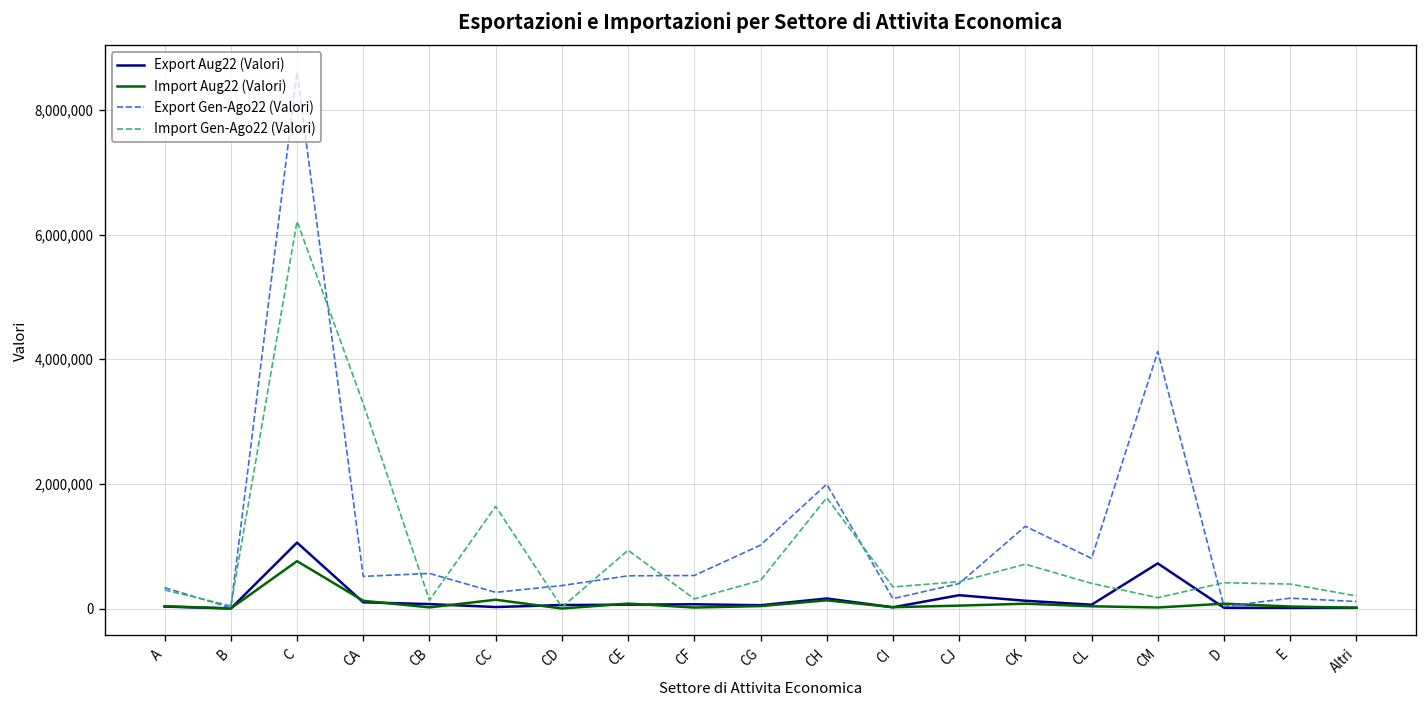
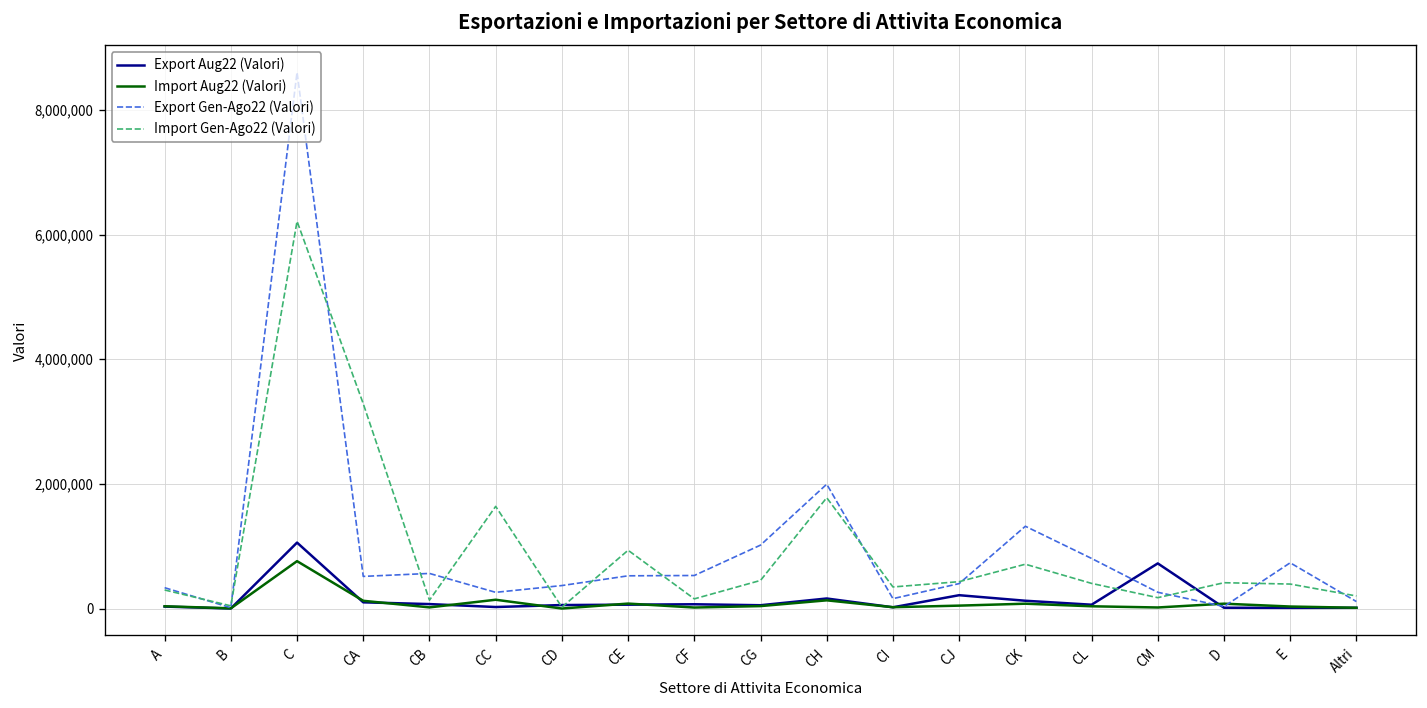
Export Gen-Ago22 (Valori), CM: 4,100,000 -> 300,000
Export Gen-Ago22 (Valori), E: 200,000 -> 700,000
